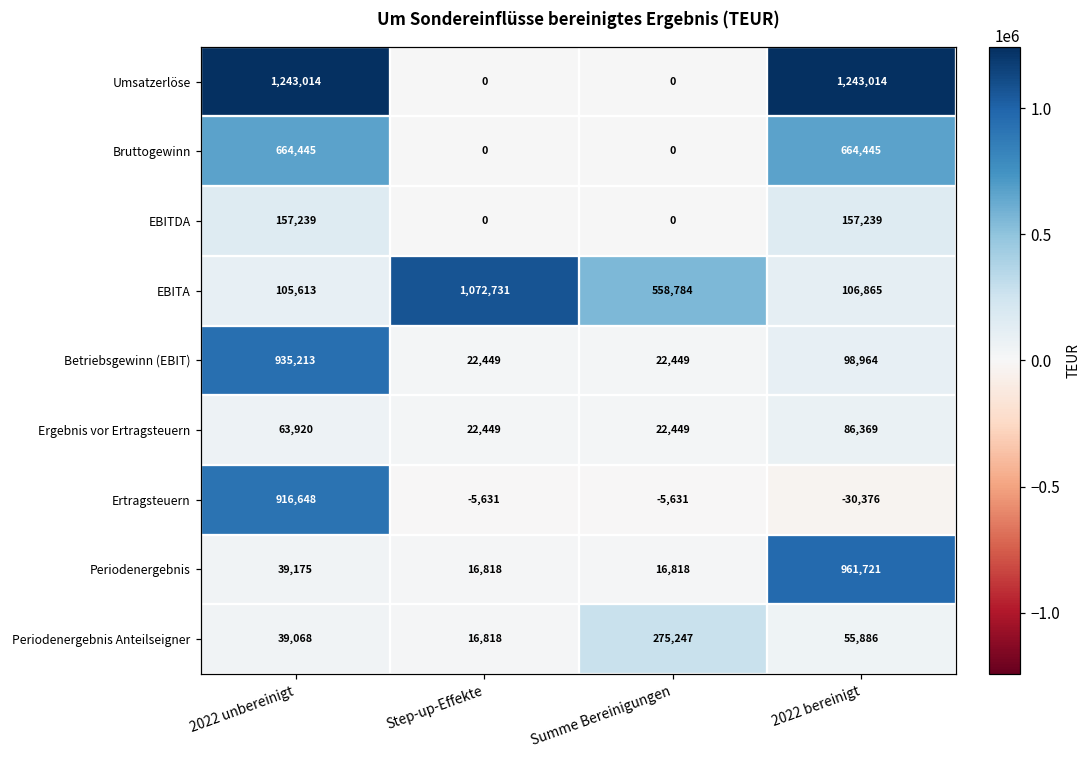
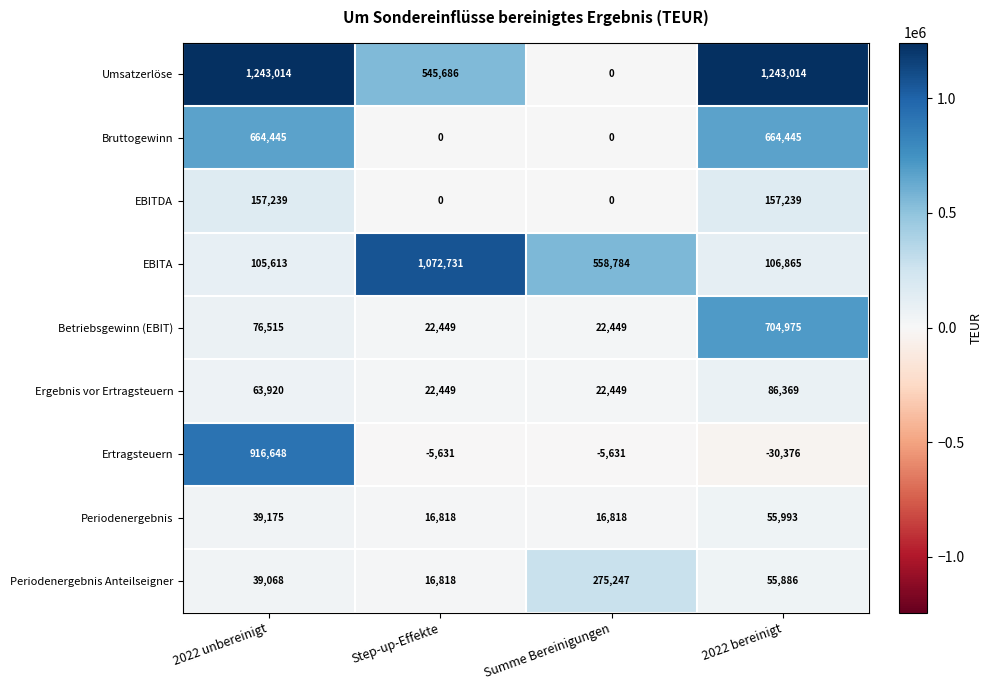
Umsatzerlöse, Step-up-Effekte: 0 -> 545,686
Betriebsgewinn (EBIT), 2022 unbereinigt: 935,213 -> 76,515
Betriebsgewinn (EBIT), 2022 bereinigt: 98,964 -> 704,975
Periodenergebnis, 2022 bereinigt: 961,721 -> 55,993
